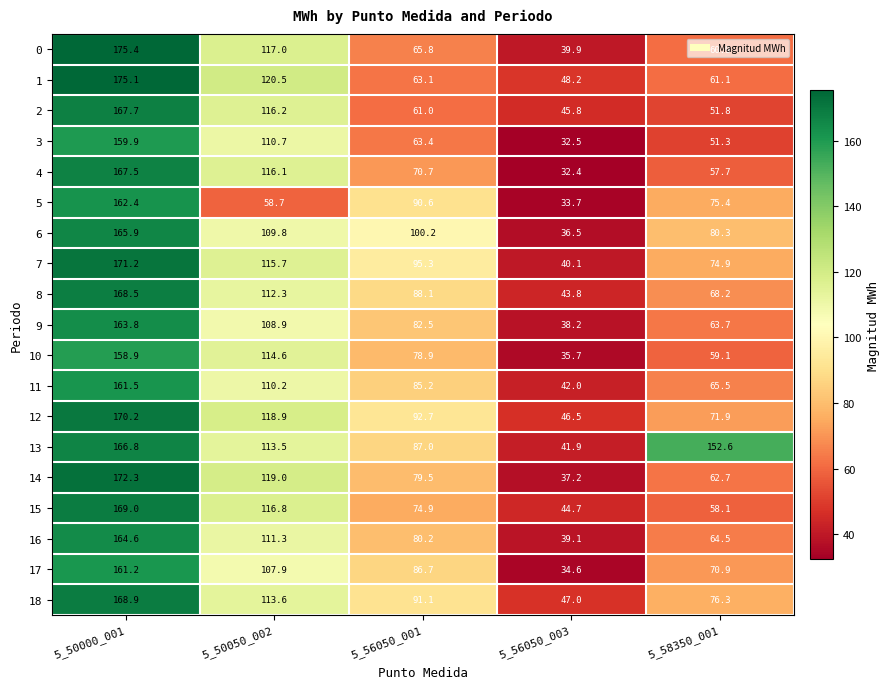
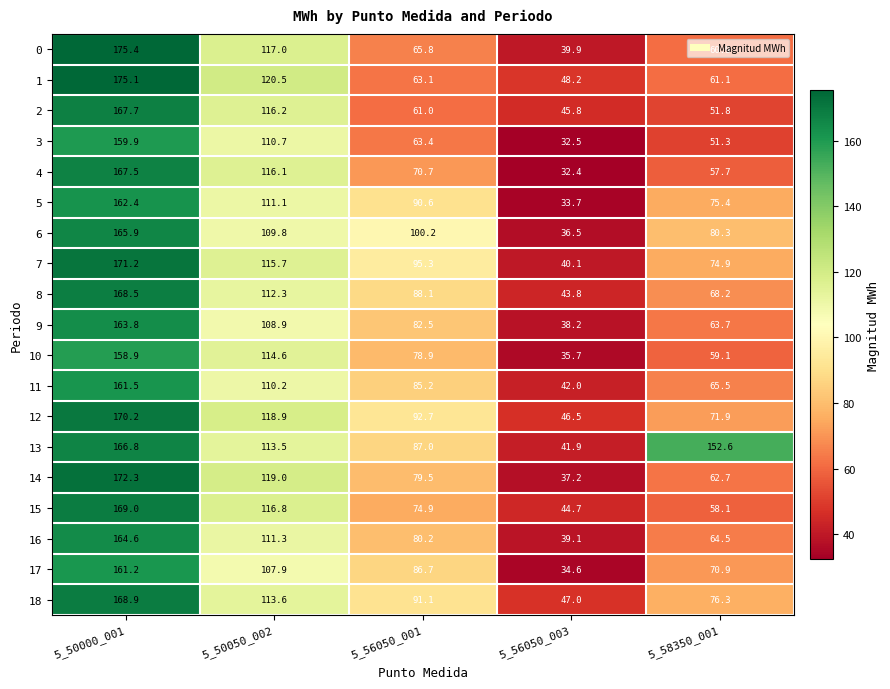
5, 5_50050_002: 58.7 -> 111.1
